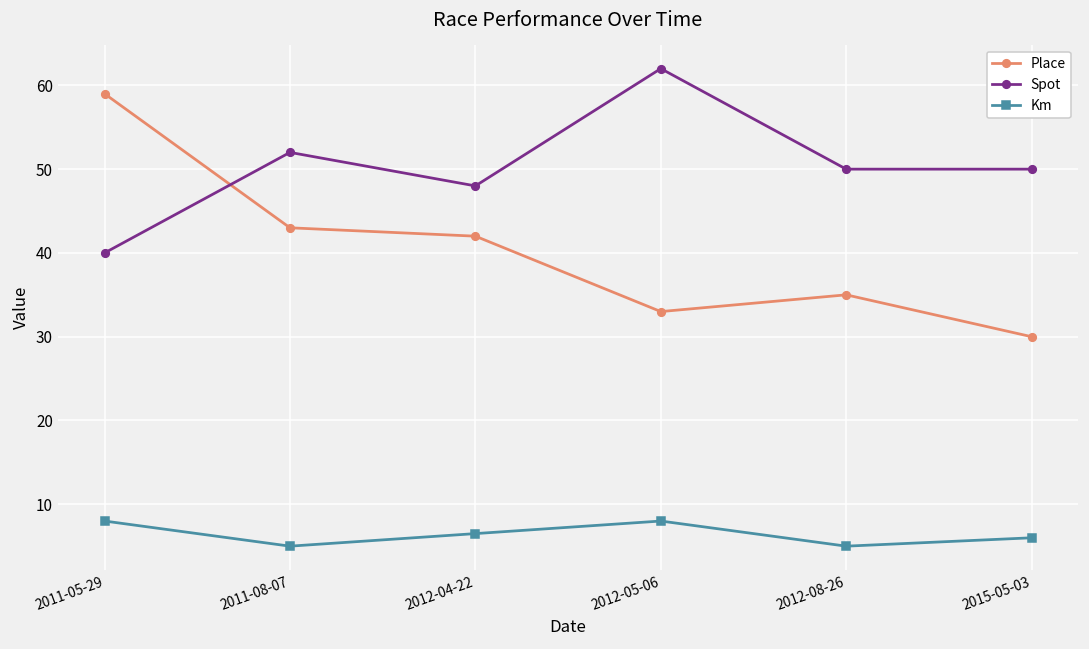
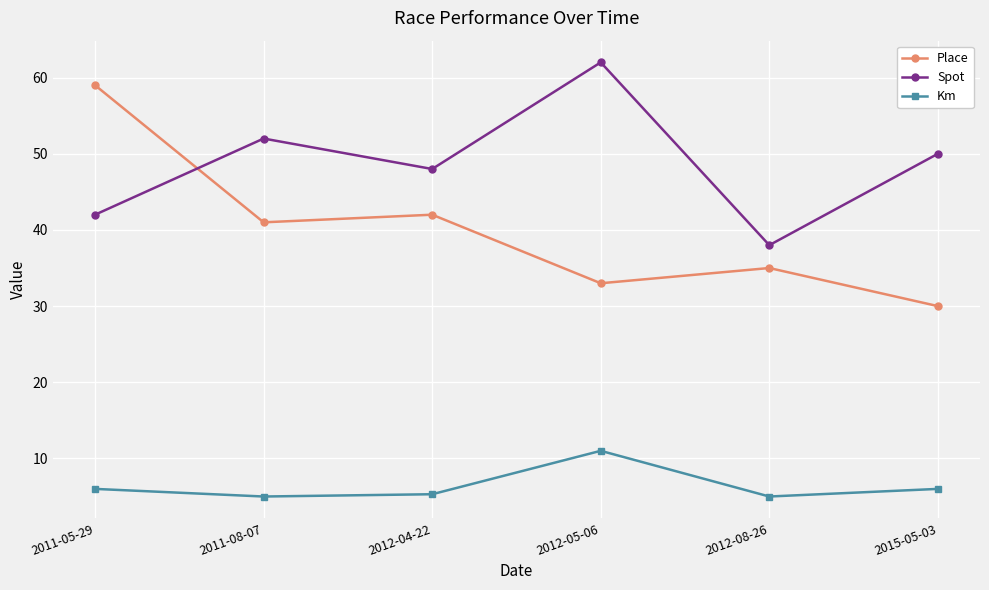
Spot, 2011-05-29: 40 -> 42
Km, 2011-05-29: 8 -> 6
Place, 2011-08-07: 43 -> 41
Km, 2012-04-22: 7 -> 5
Km, 2012-05-06: 8 -> 11
Spot, 2012-08-26: 50 -> 38
